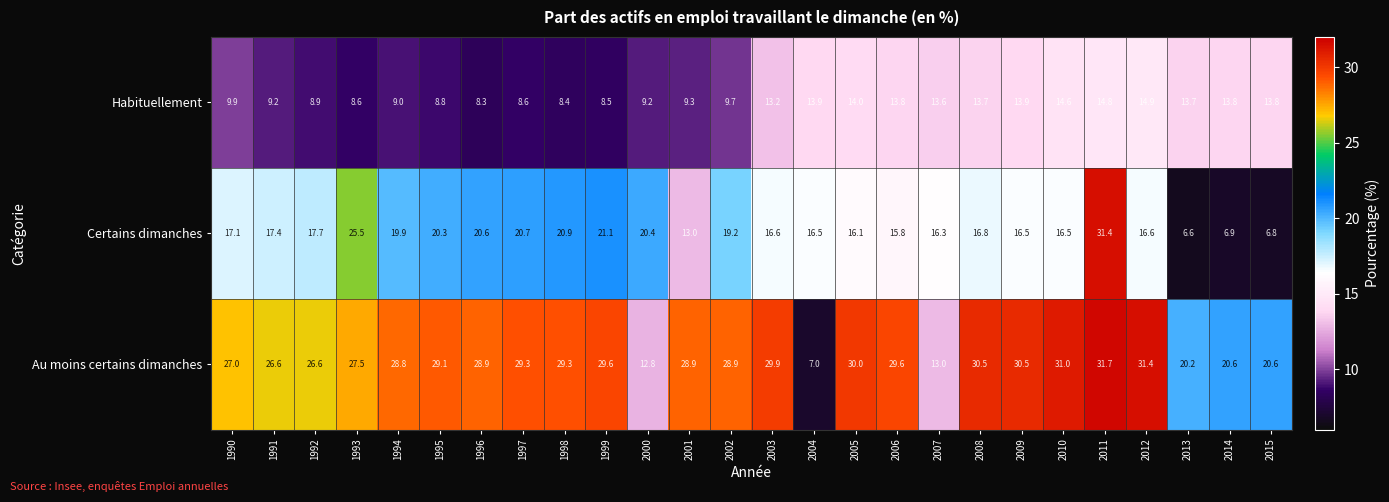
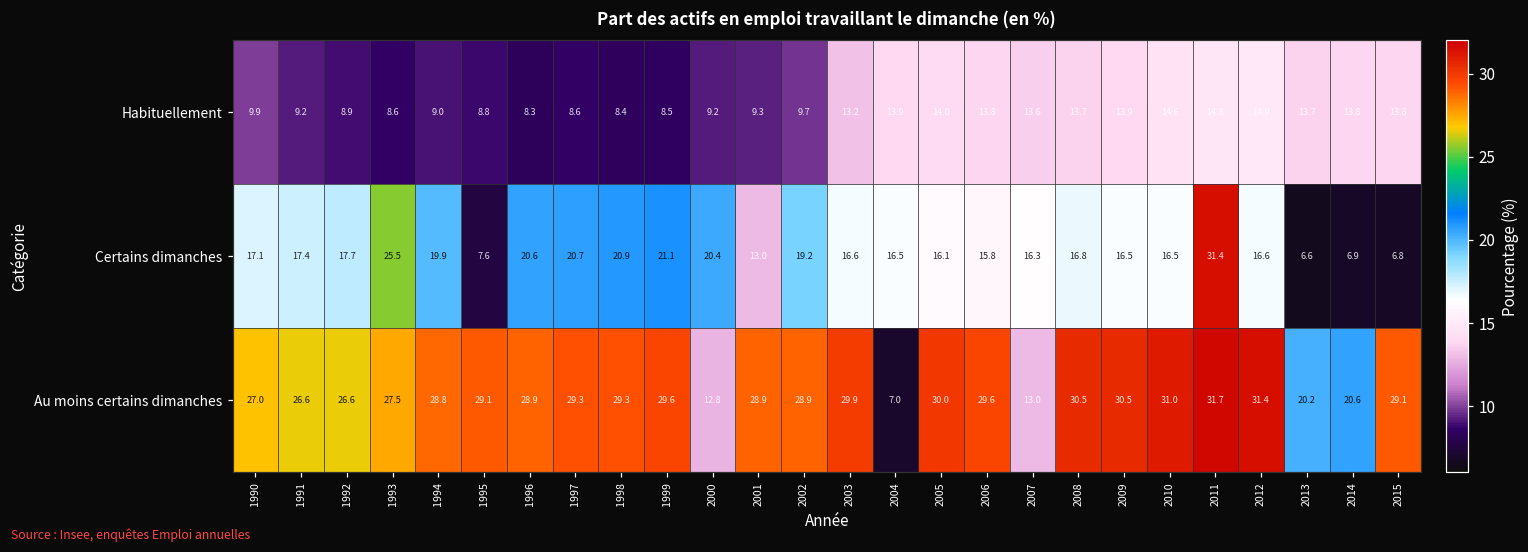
Certains dimanches, 1995: 20.3 -> 7.6
Au moins certains dimanches, 2015: 20.6 -> 29.1
